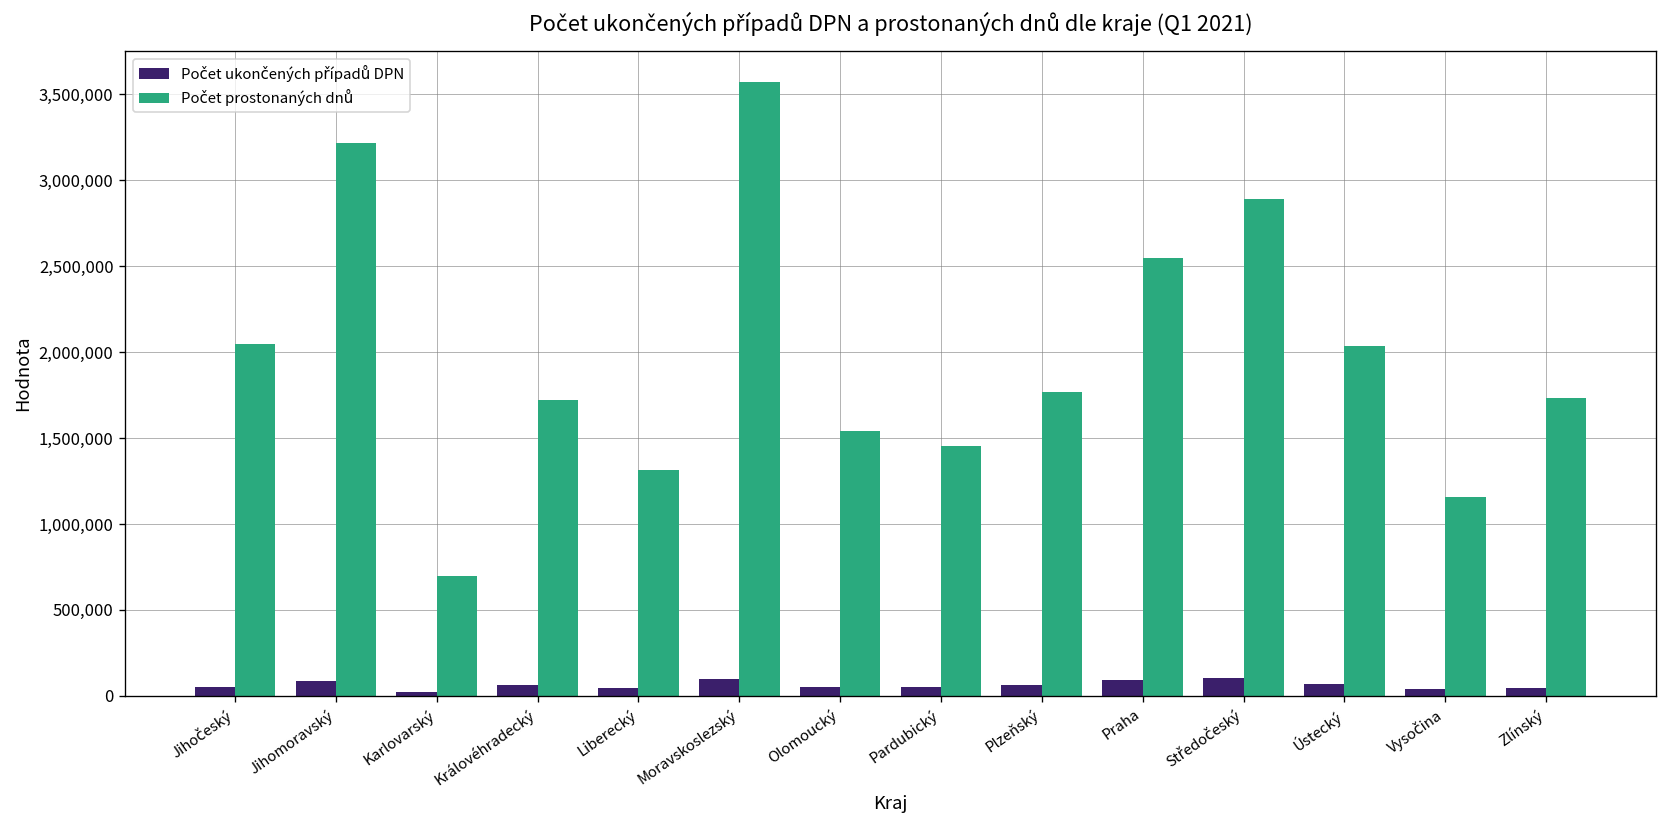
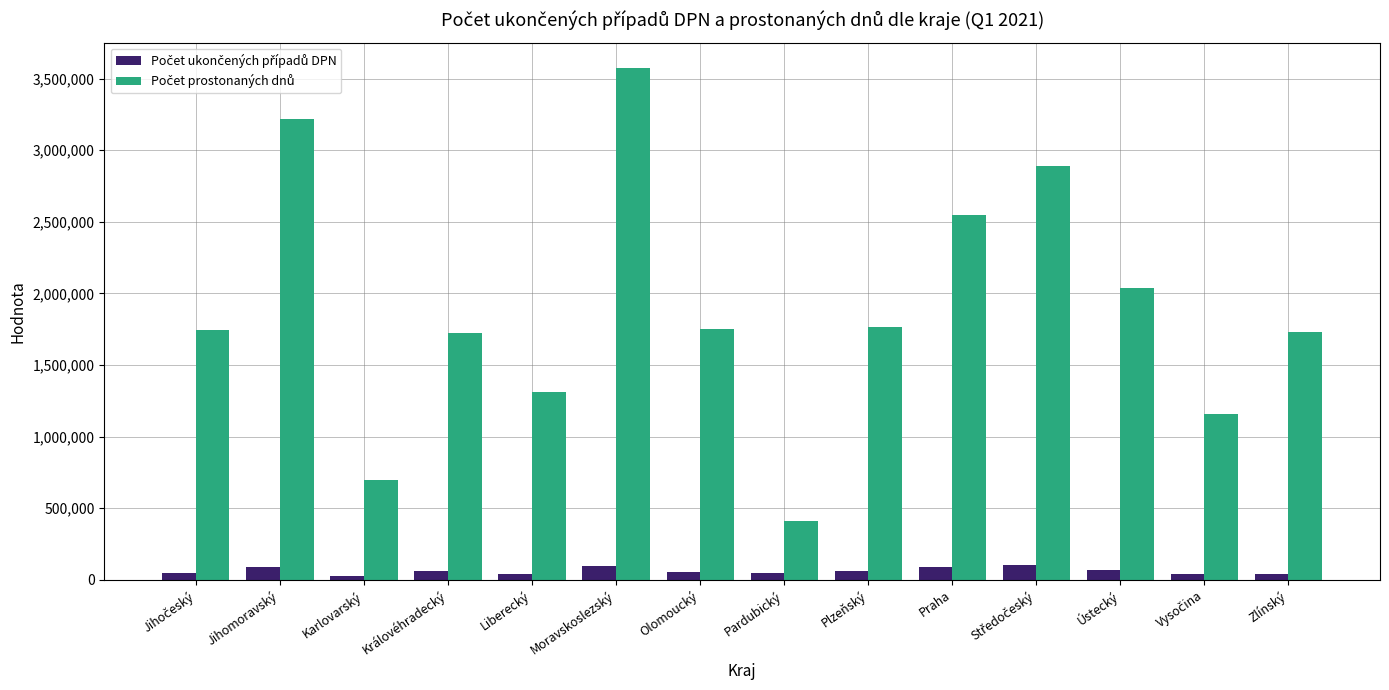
Počet prostonaných dnů, Jihočeský: 2,050,000 -> 1,740,000
Počet prostonaných dnů, Olomoucký: 1,540,000 -> 1,750,000
Počet prostonaných dnů, Pardubický: 1,450,000 -> 410,000
